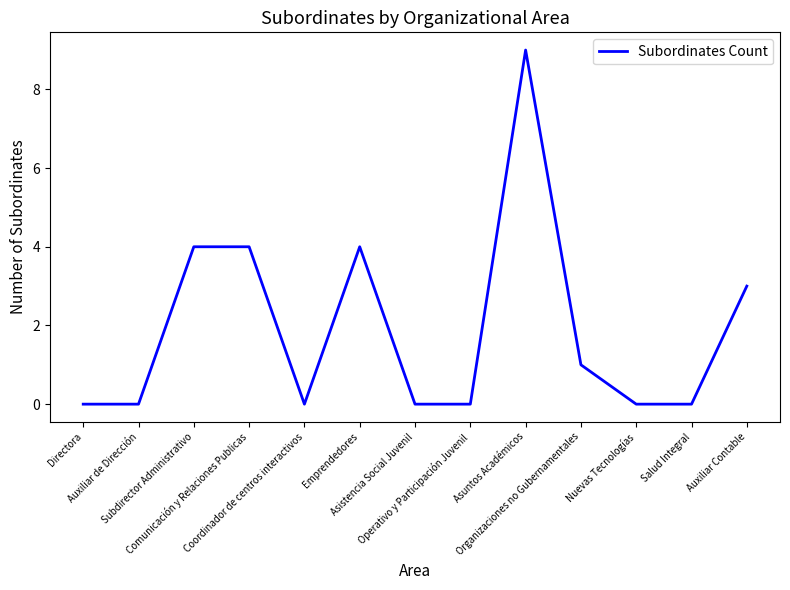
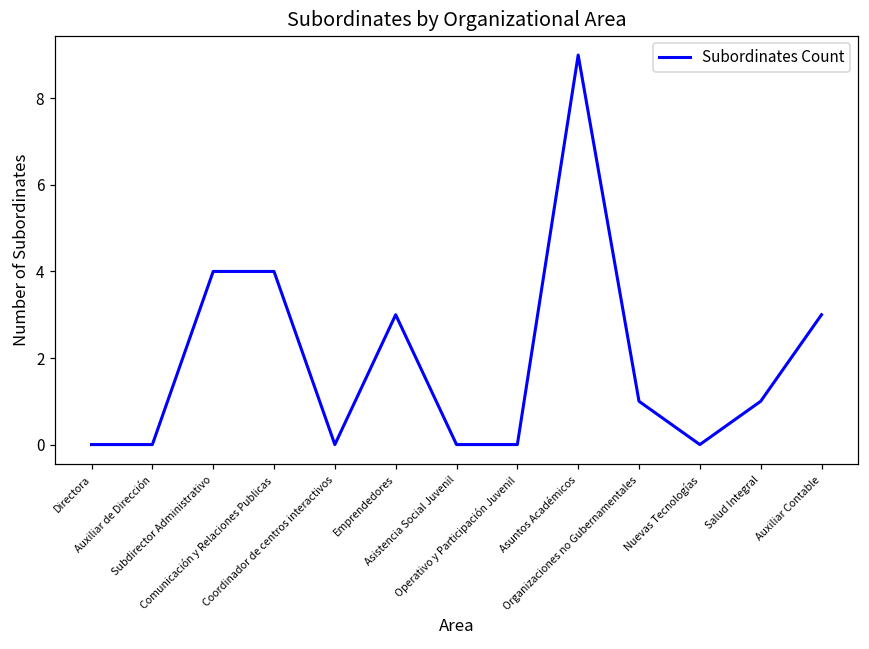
Emprendedores: 4 -> 3
Salud Integral: 0 -> 1
